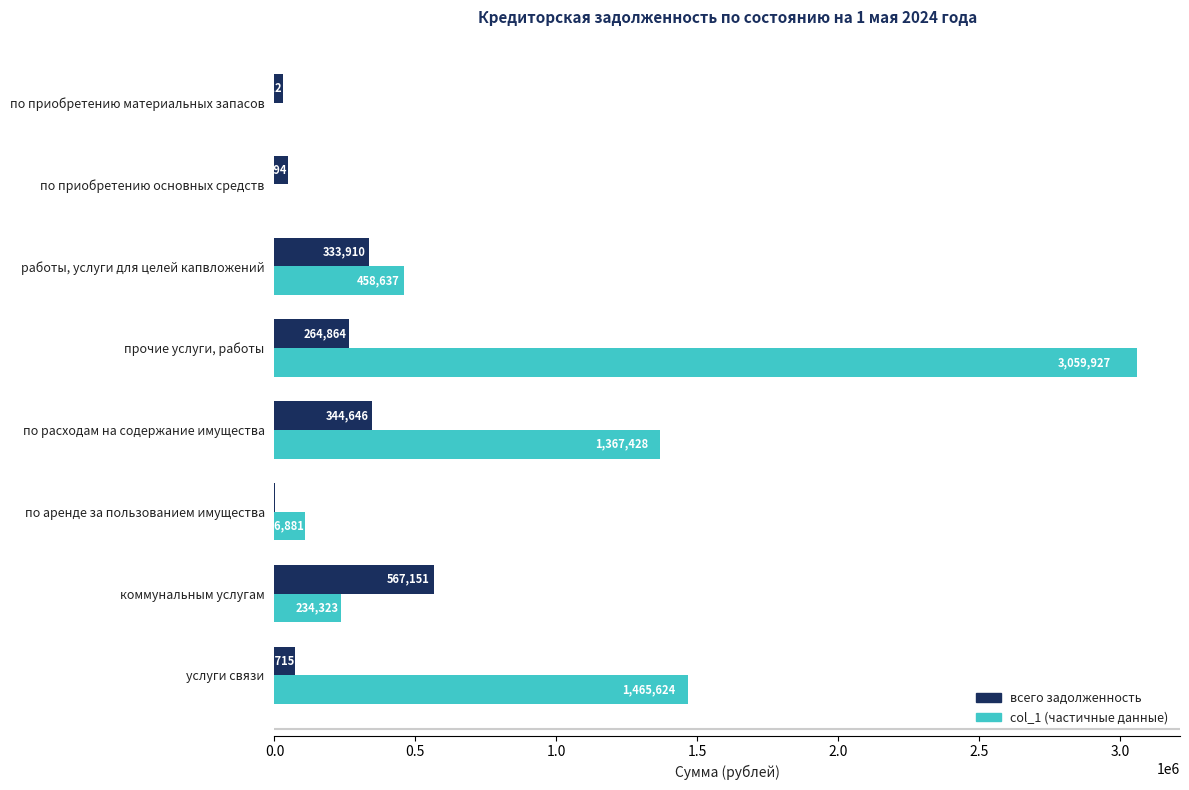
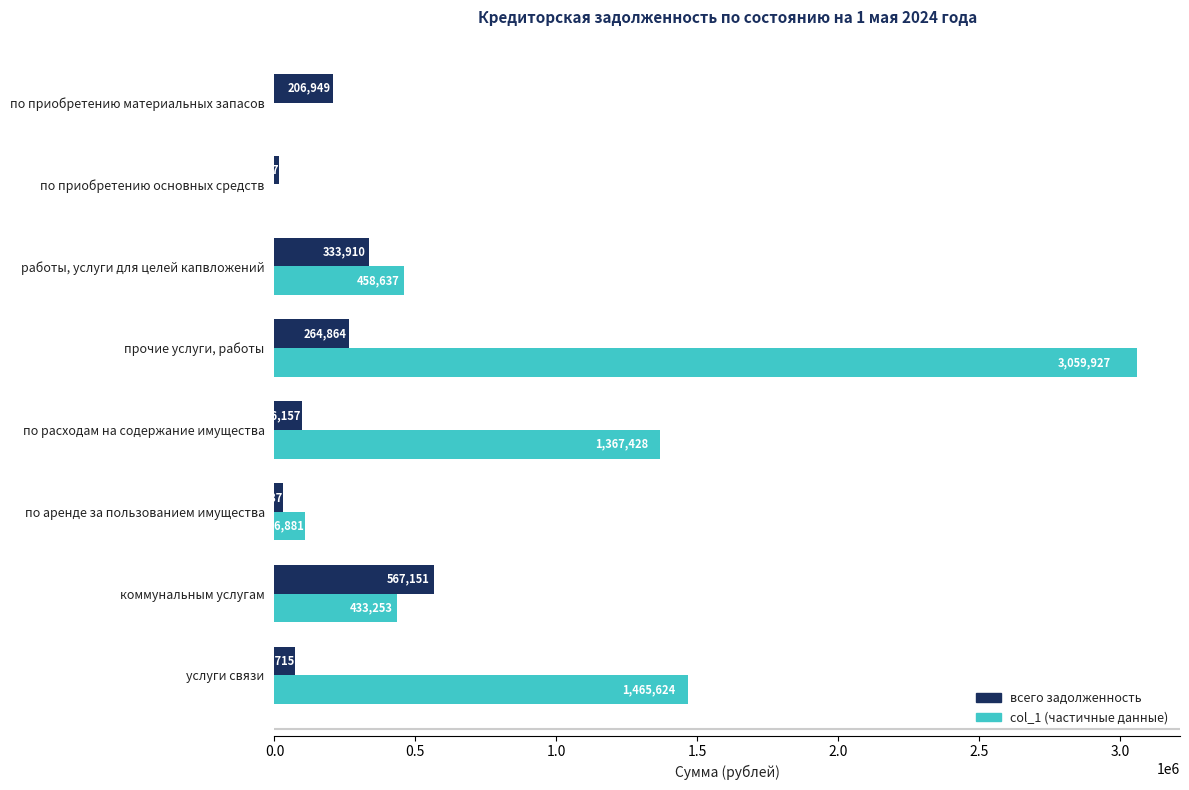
всего задолженность, по приобретению материальных запасов: 30000 -> 210000
всего задолженность, по приобретению основных средств: 50000 -> 10000
всего задолженность, по расходам на содержание имущества: 344,646 -> 96,157
всего задолженность, по аренде за пользованием имущества: 0 -> 30000
col_1 (частичные данные), коммунальным услугам: 234,323 -> 433,253
